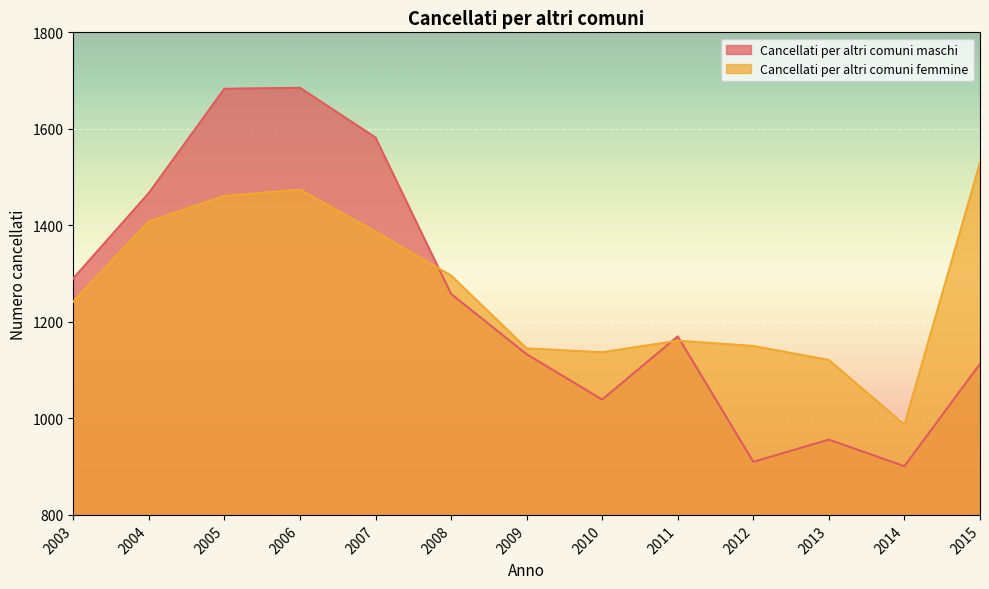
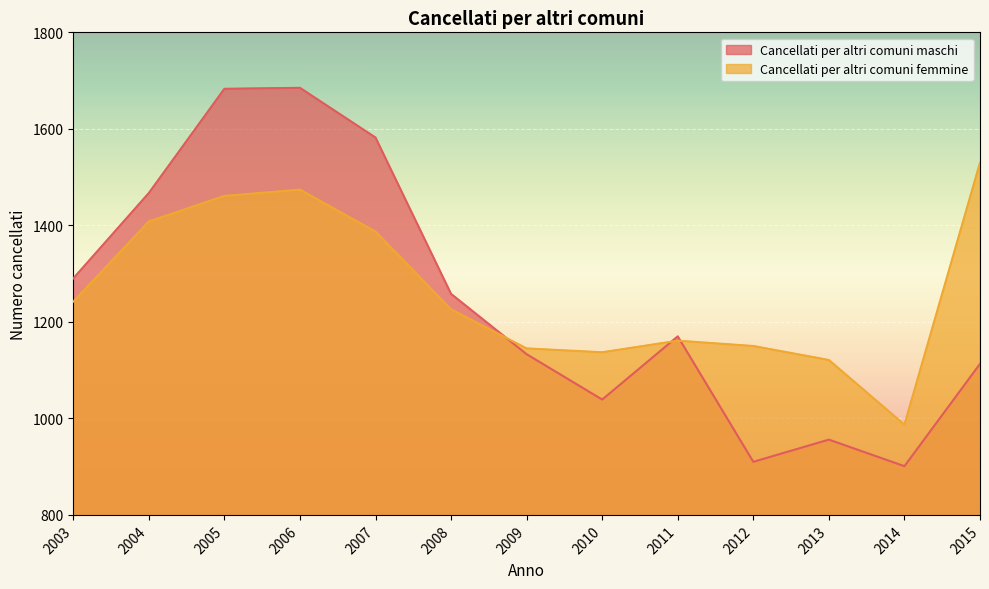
Cancellati per altri comuni femmine, 2008: 1300 -> 1230
